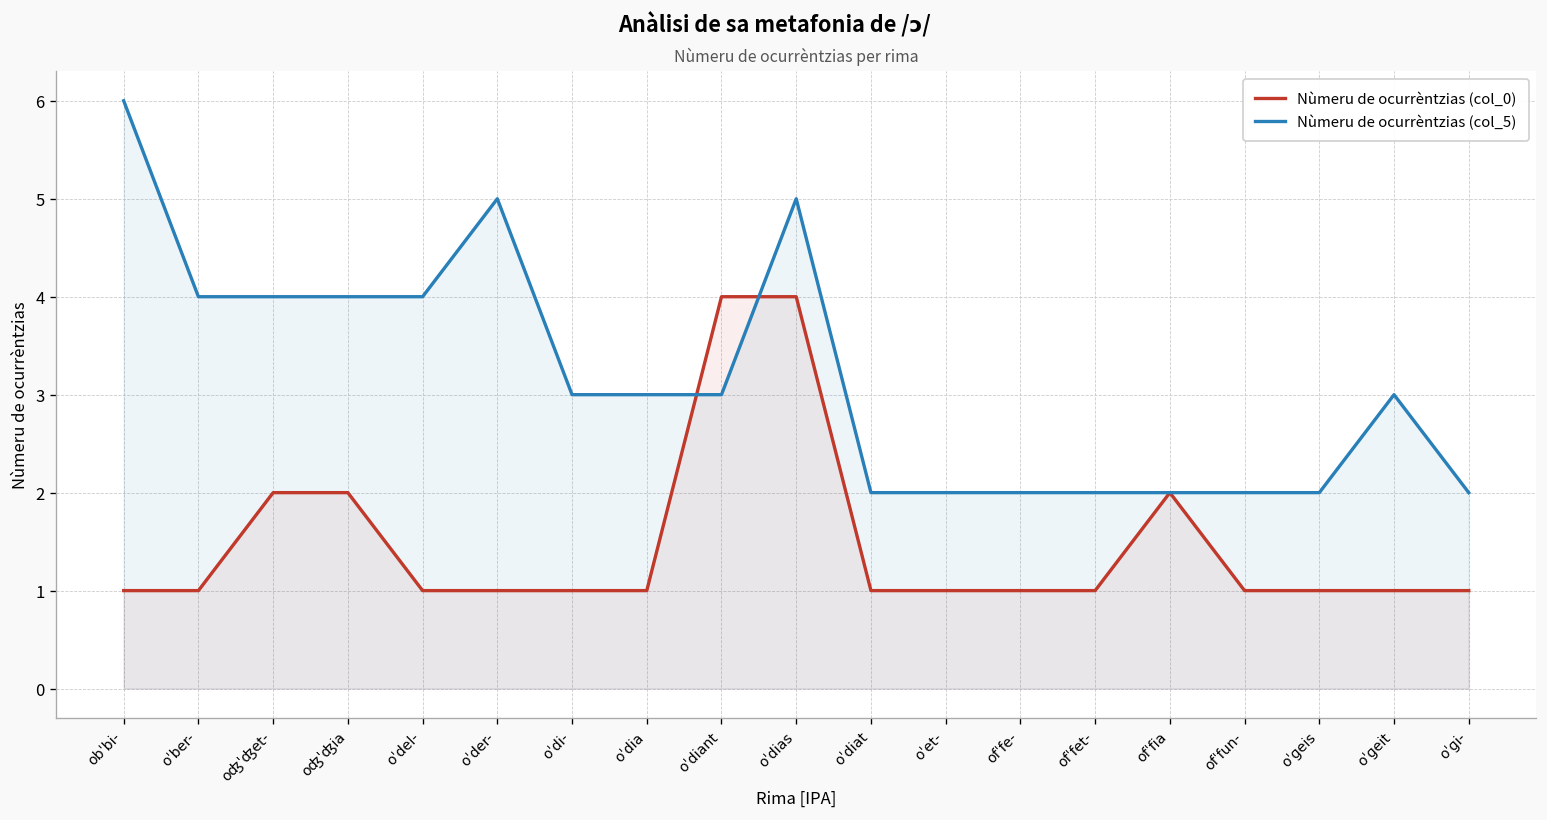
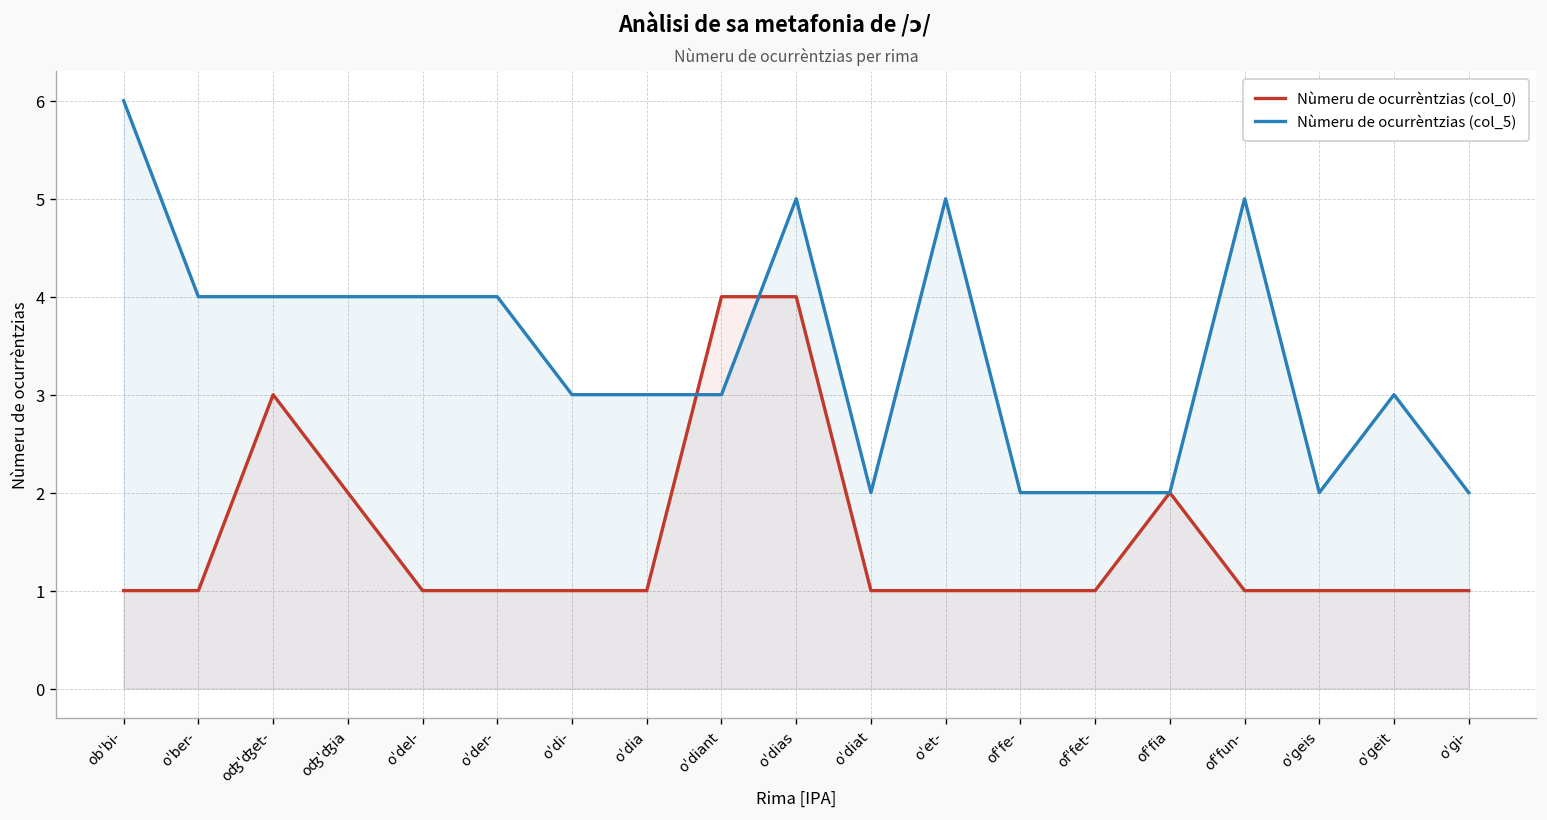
Nùmeru de ocurrèntzias (col_0), oʤˈʤet-: 2 -> 3
Nùmeru de ocurrèntzias (col_5), oˈder-: 5 -> 4
Nùmeru de ocurrèntzias (col_5), oˈet-: 2 -> 5
Nùmeru de ocurrèntzias (col_5), ofˈfun-: 2 -> 5
